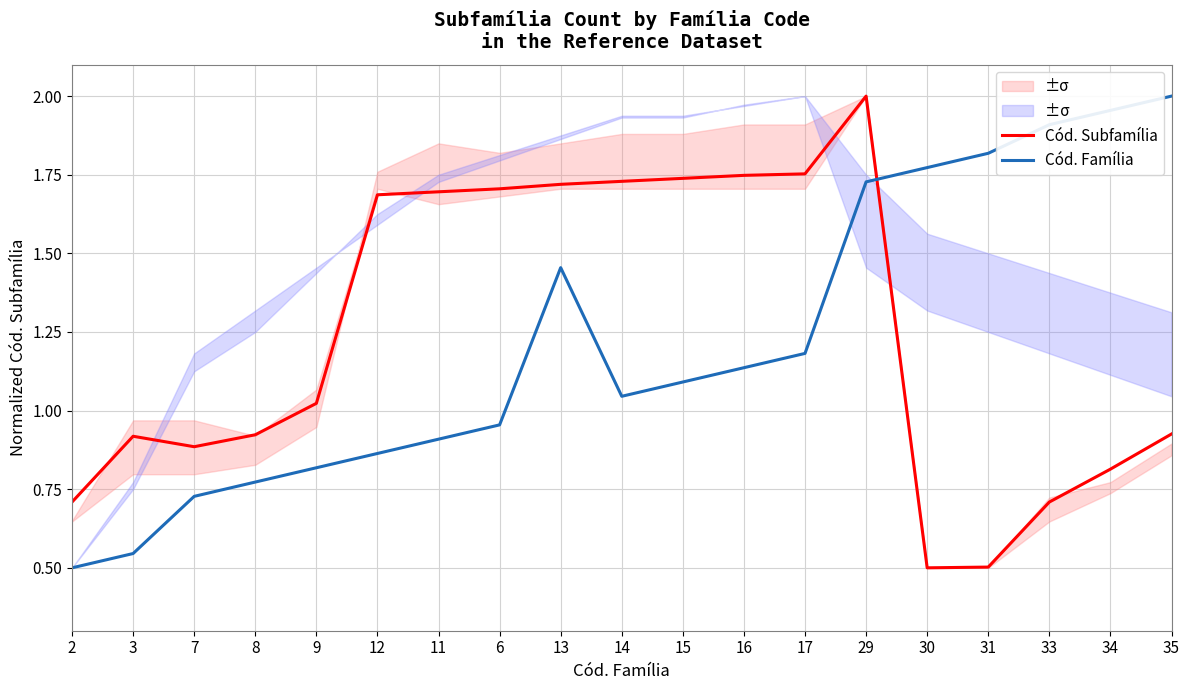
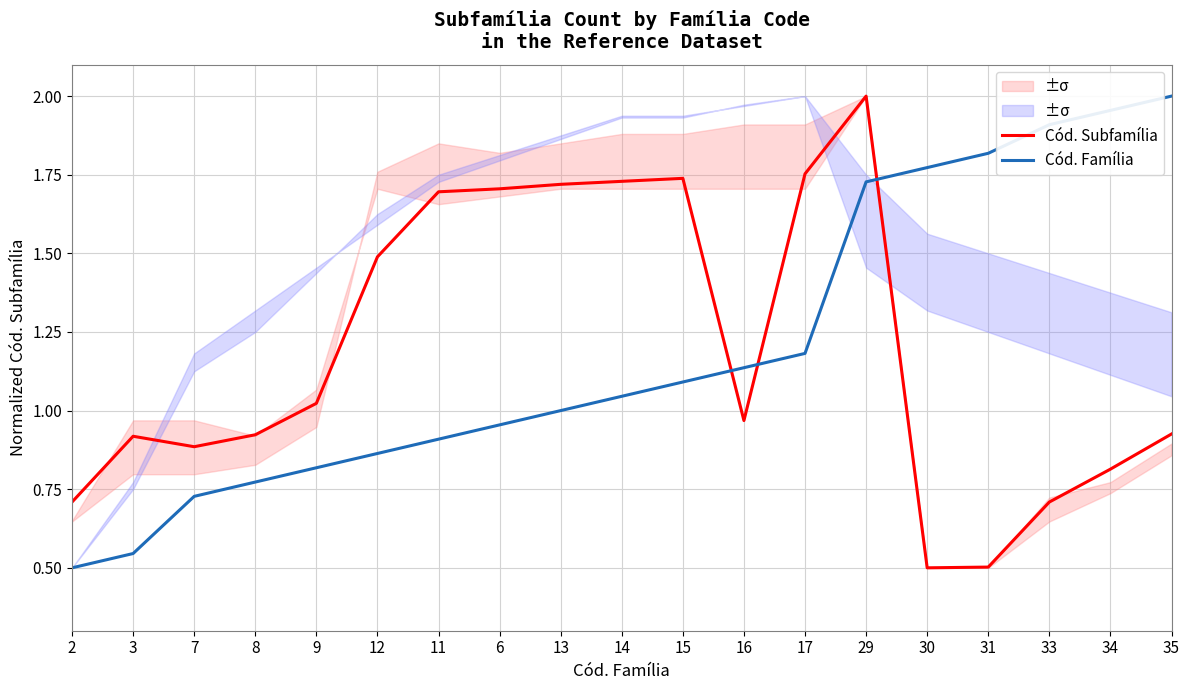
Cód. Subfamília, 12: 1.69 -> 1.49
Cód. Família, 13: 1.45 -> 1.00
Cód. Subfamília, 16: 1.75 -> 0.97
